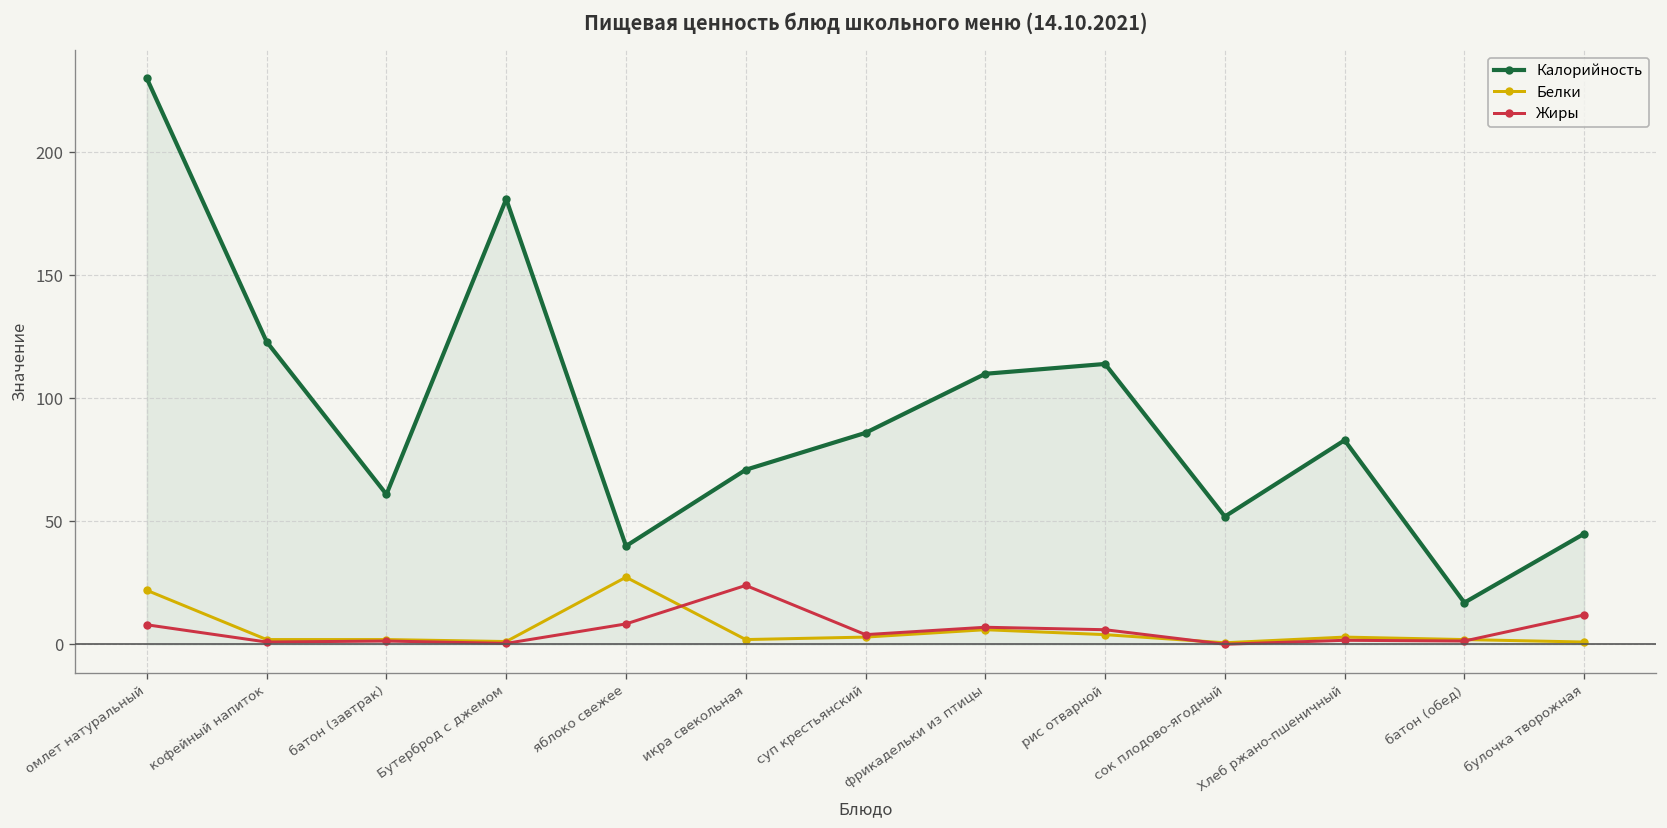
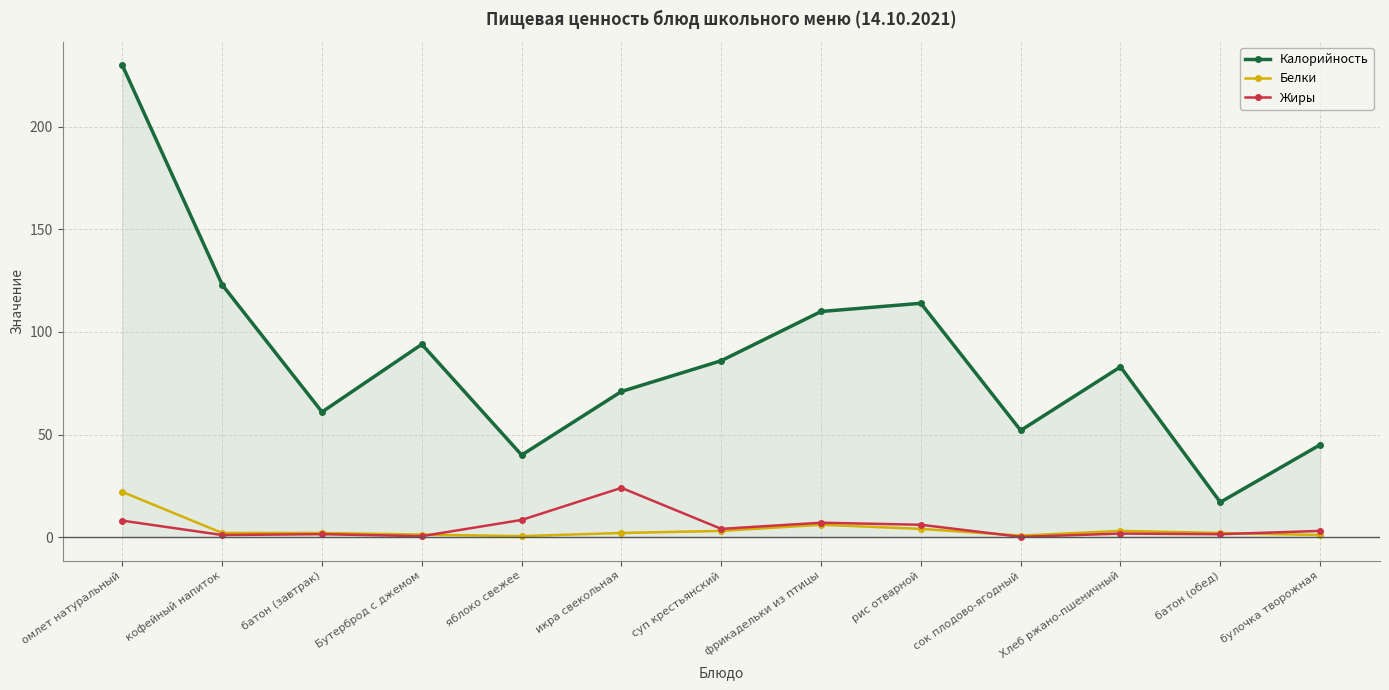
Калорийность, Бутерброд с джемом: 181 -> 94
Белки, яблоко свежее: 27 -> 0
Жиры, булочка творожная: 12 -> 3
